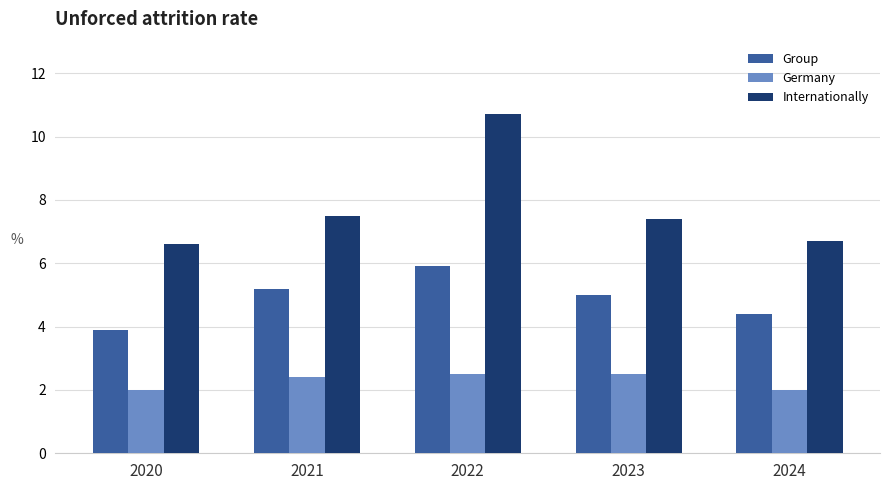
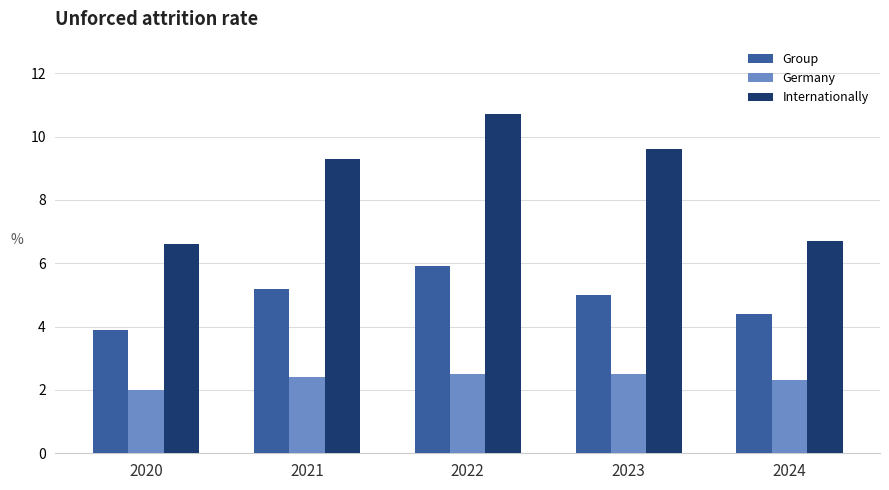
Internationally, 2021: 7.5 -> 9.3
Internationally, 2023: 7.4 -> 9.6
Germany, 2024: 2.0 -> 2.3
